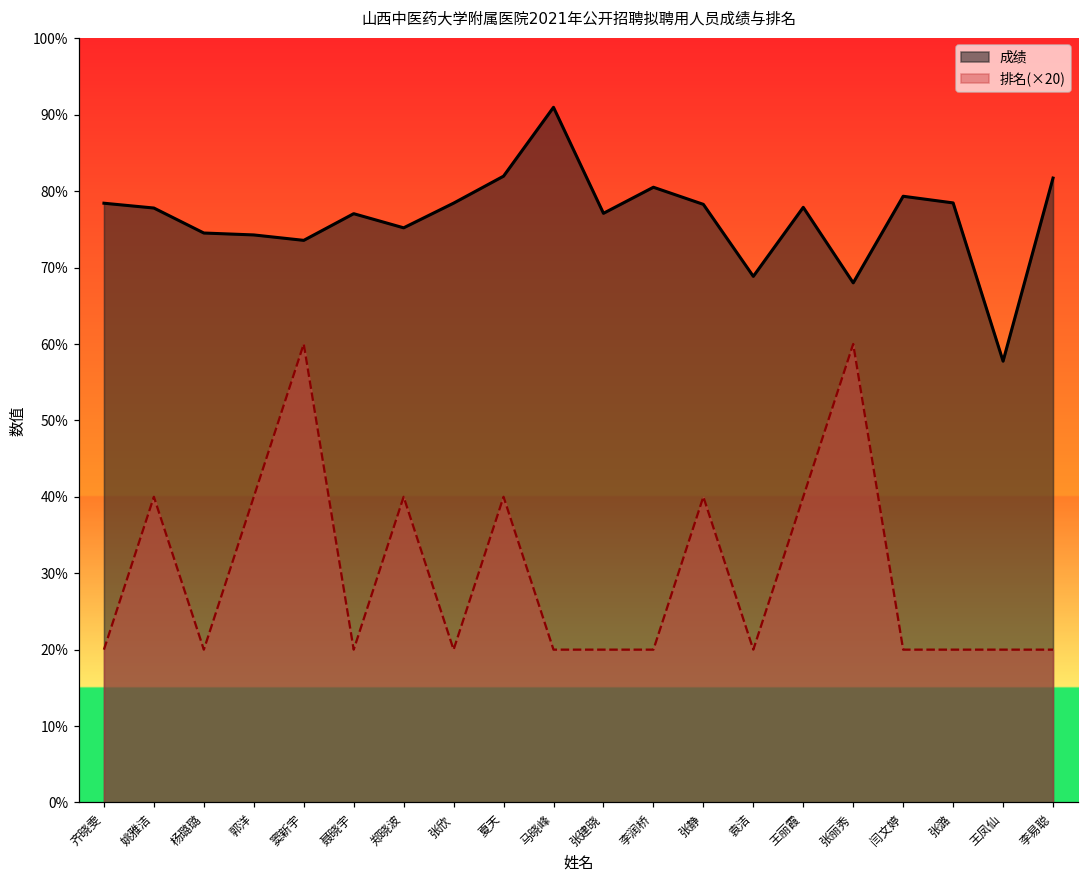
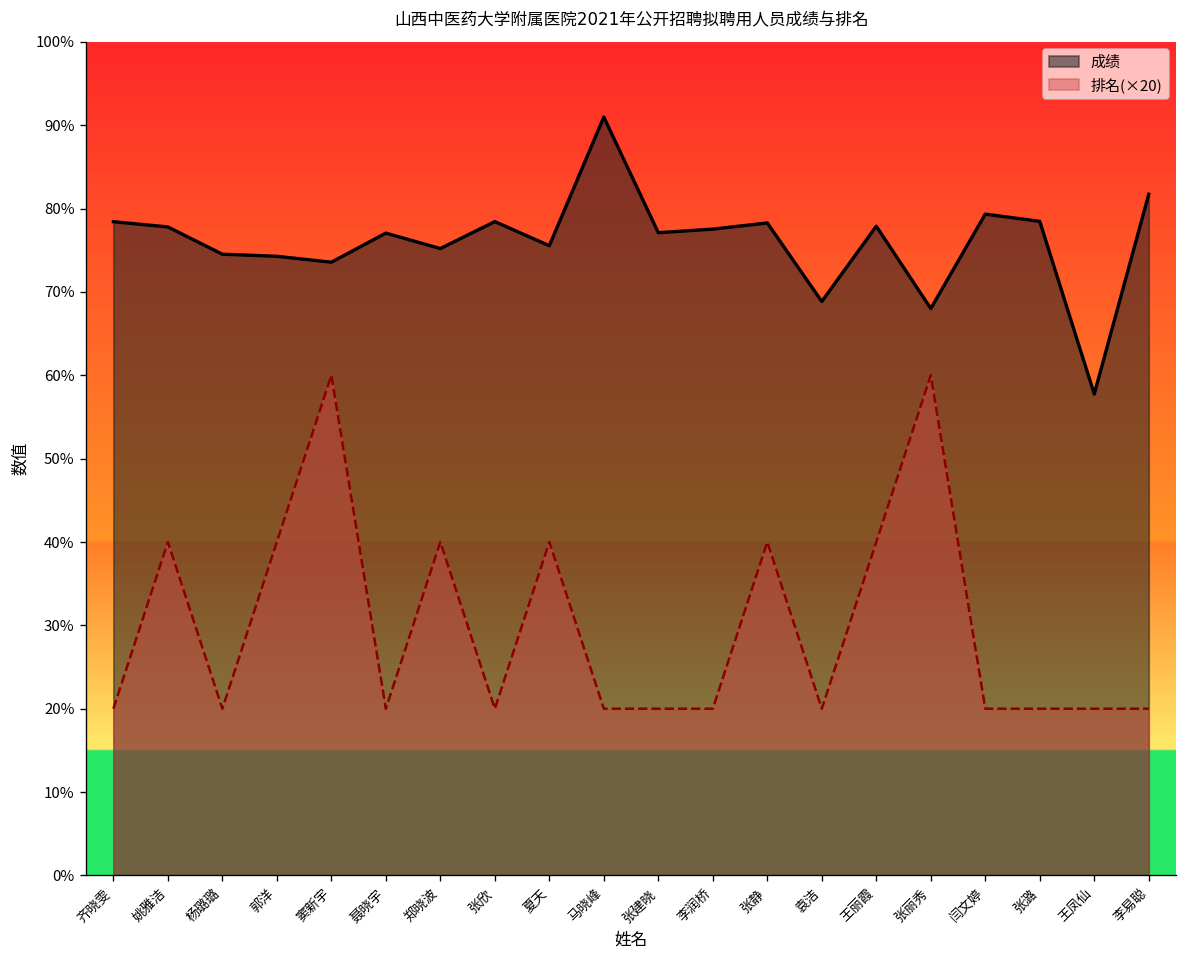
成绩, 夏天: 82% -> 76%
成绩, 李润桥: 81% -> 78%
